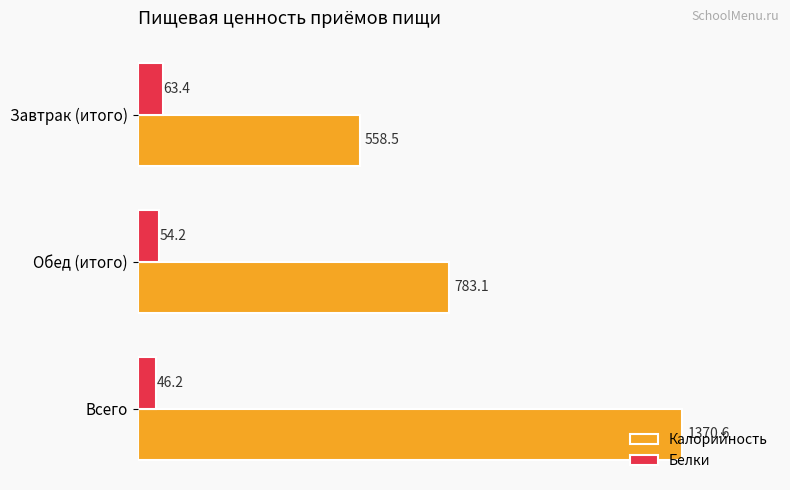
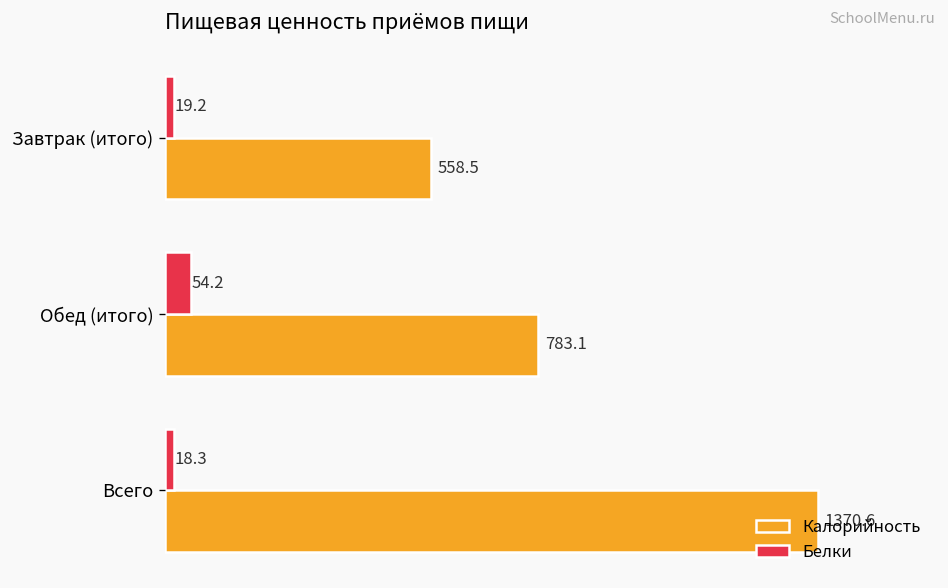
Белки, Завтрак (итого): 63.4 -> 19.2
Белки, Всего: 46.2 -> 18.3
